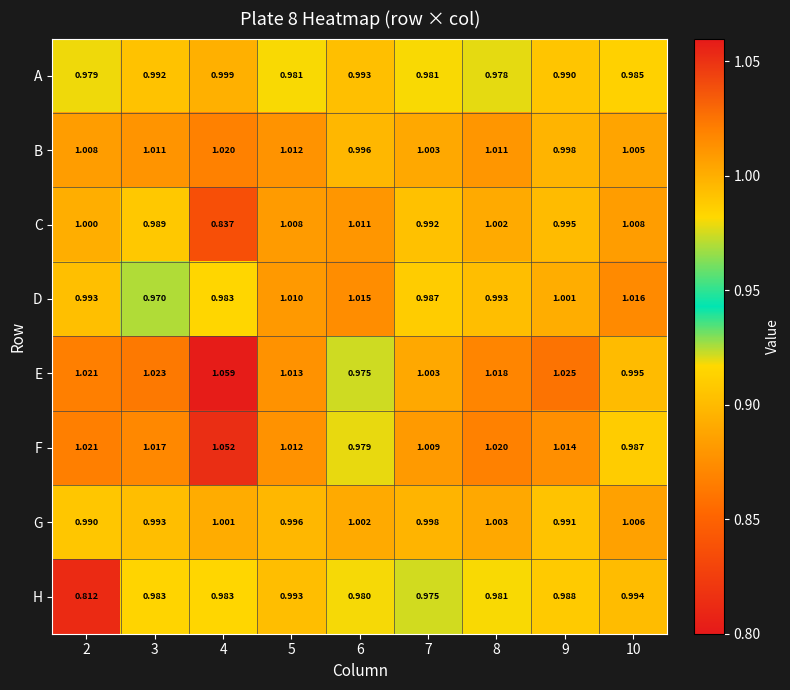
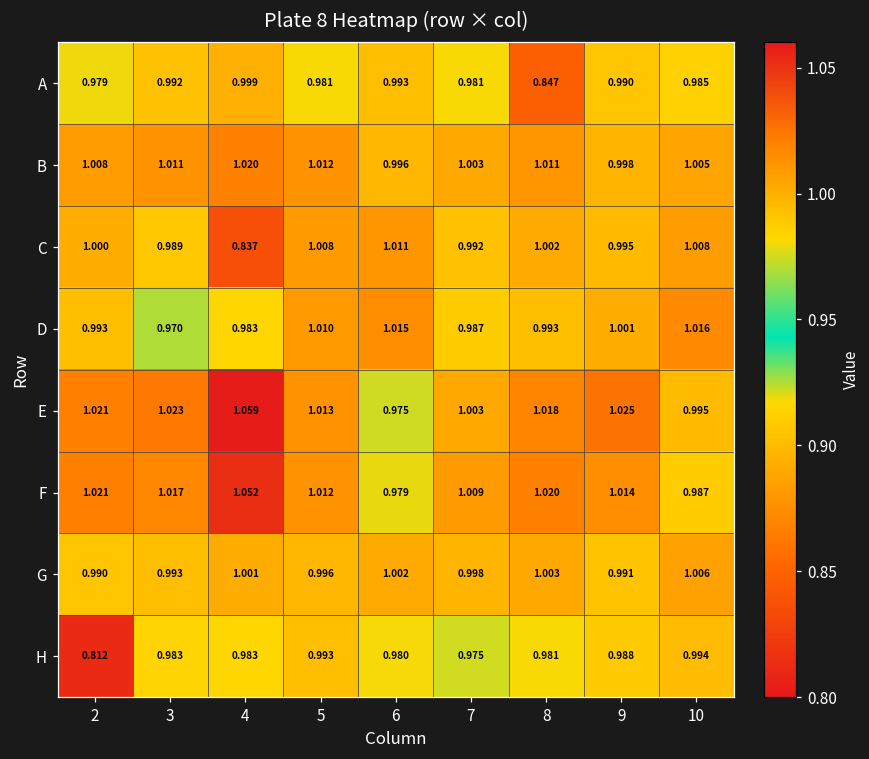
A, 8: 0.978 -> 0.847
